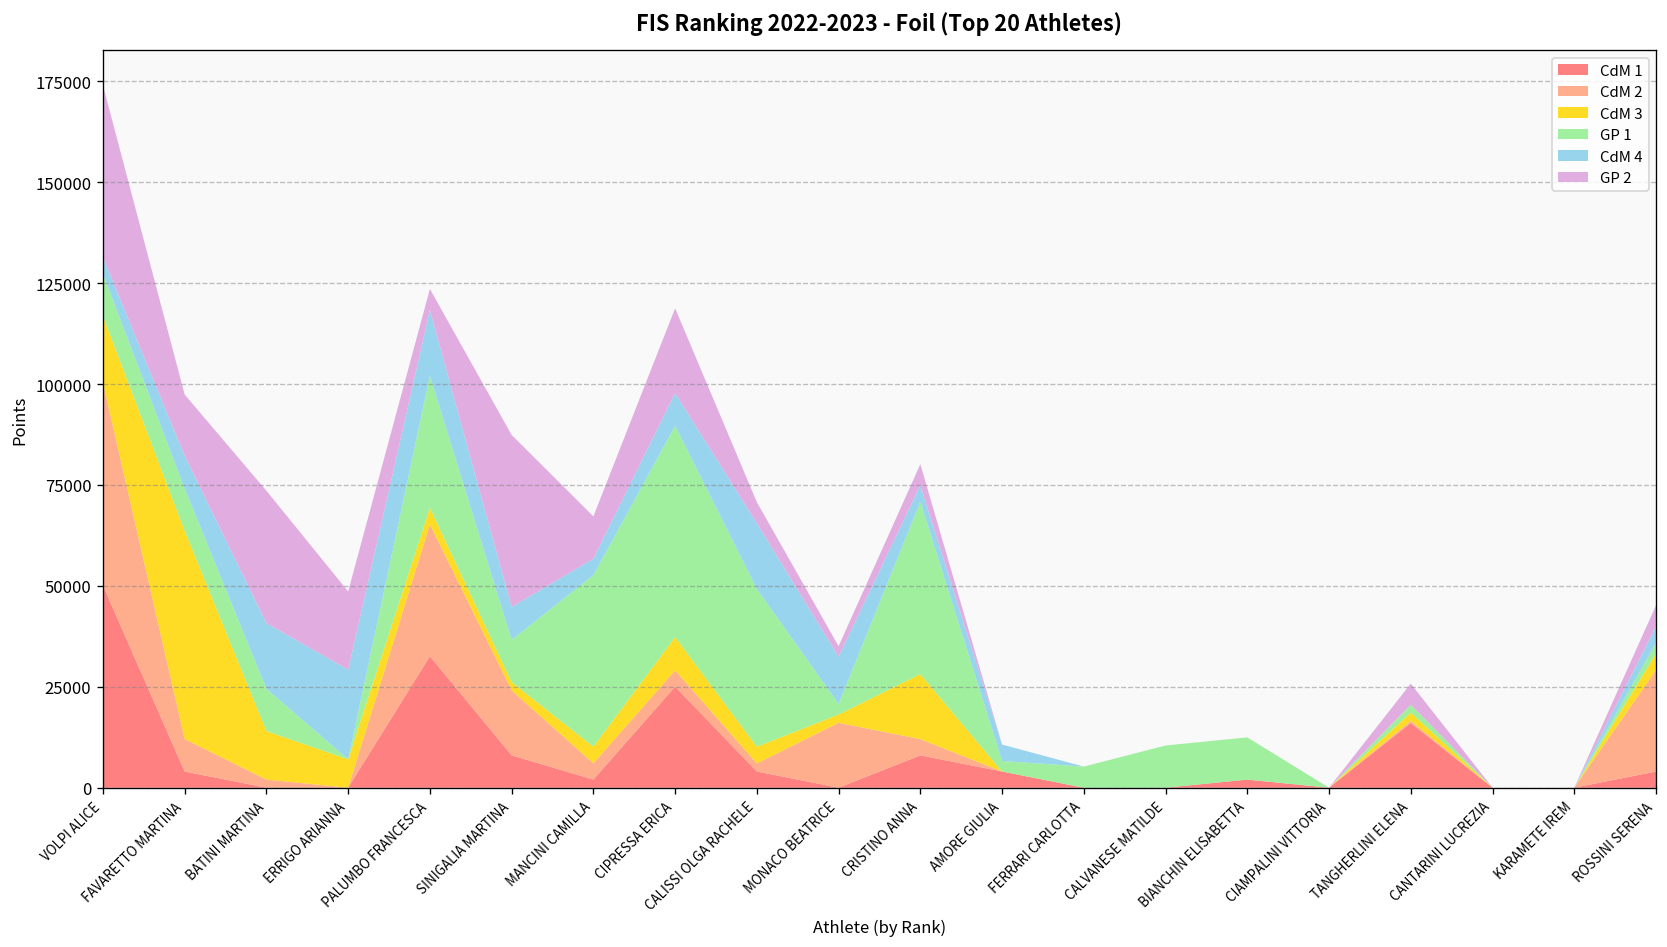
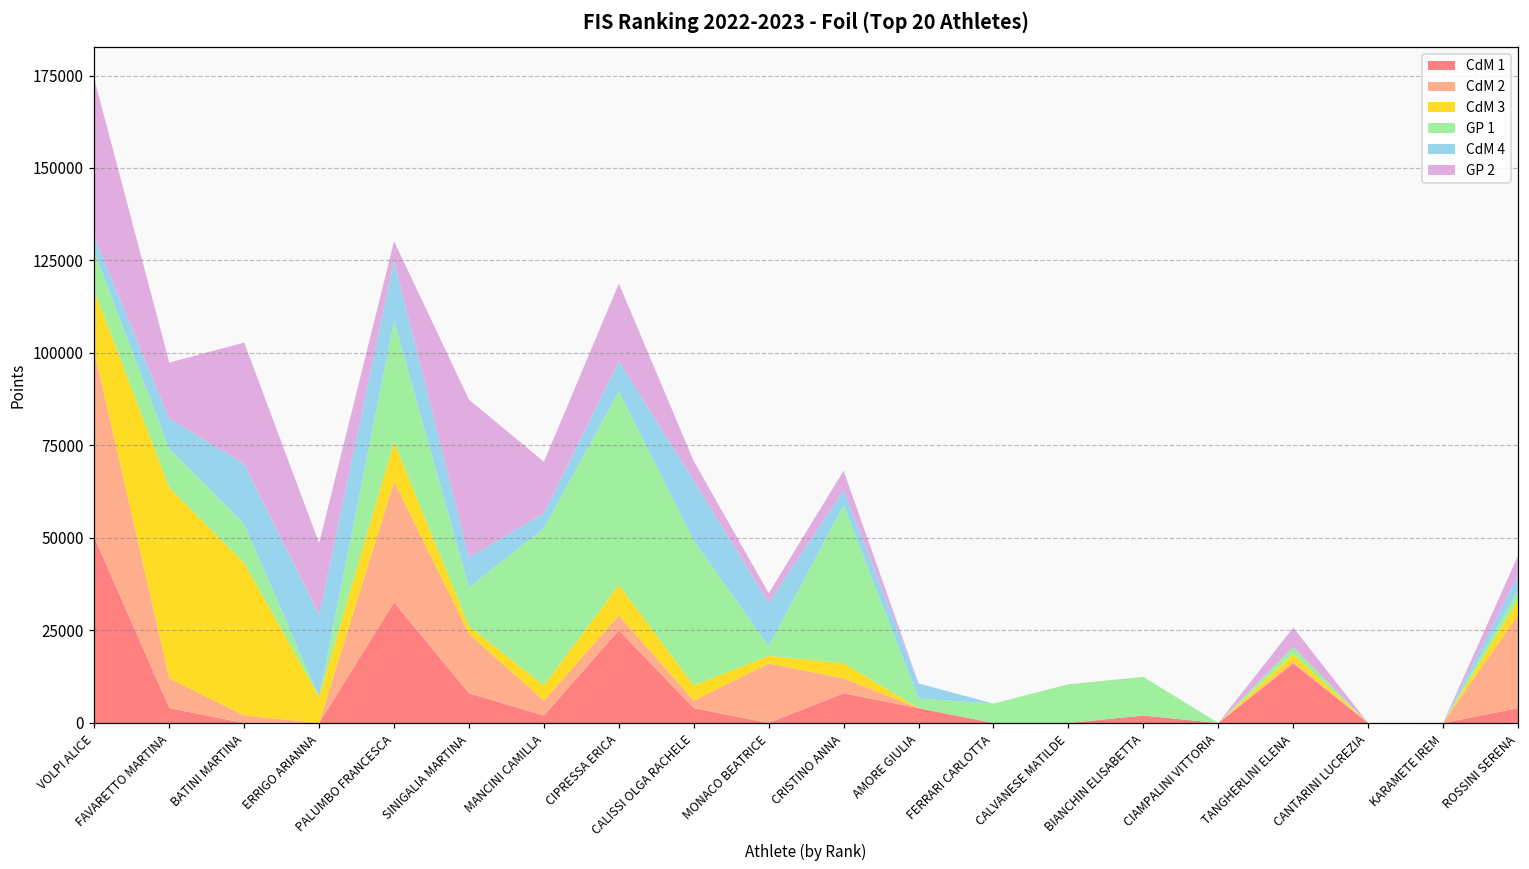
CdM 3, BATINI MARTINA: 12000 -> 41000
CdM 3, PALUMBO FRANCESCA: 4000 -> 11000
GP 2, MANCINI CAMILLA: 10000 -> 14000
CdM 3, CRISTINO ANNA: 16000 -> 4000
